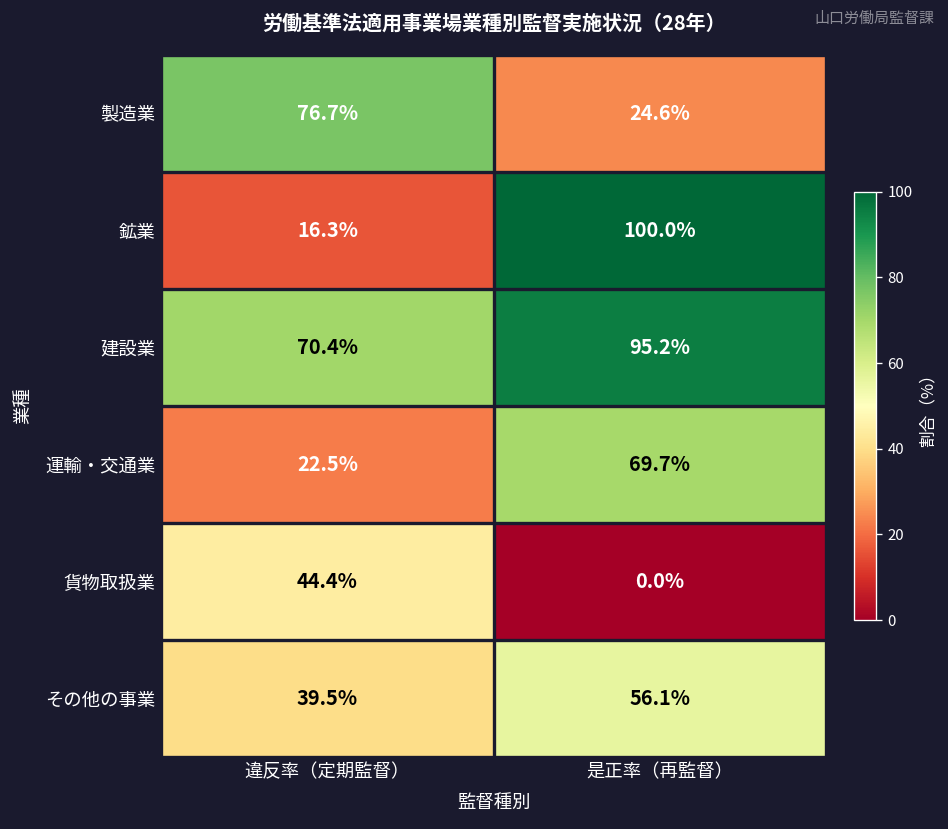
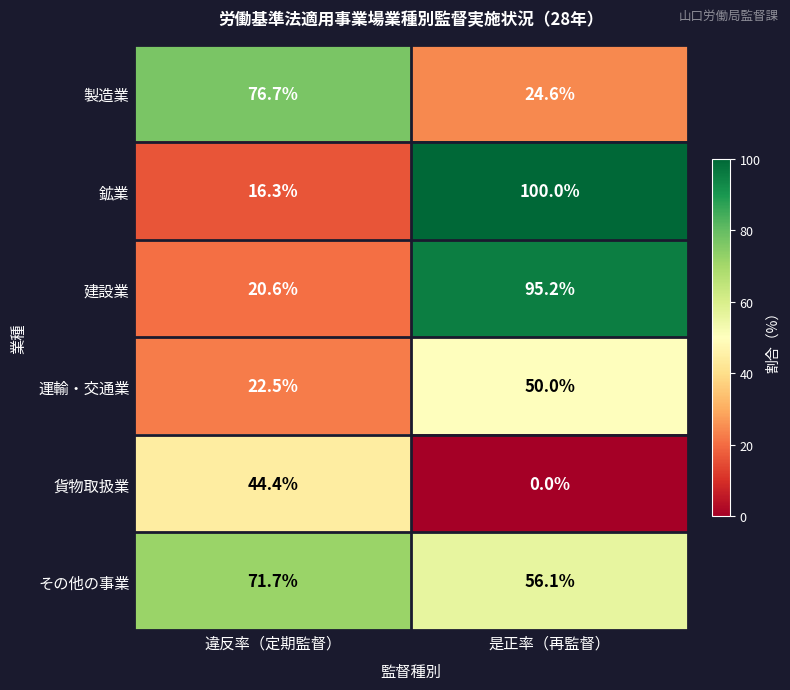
建設業, 違反率（定期監督）: 70.4% -> 20.6%
運輸・交通業, 是正率（再監督）: 69.7% -> 50.0%
その他の事業, 違反率（定期監督）: 39.5% -> 71.7%
